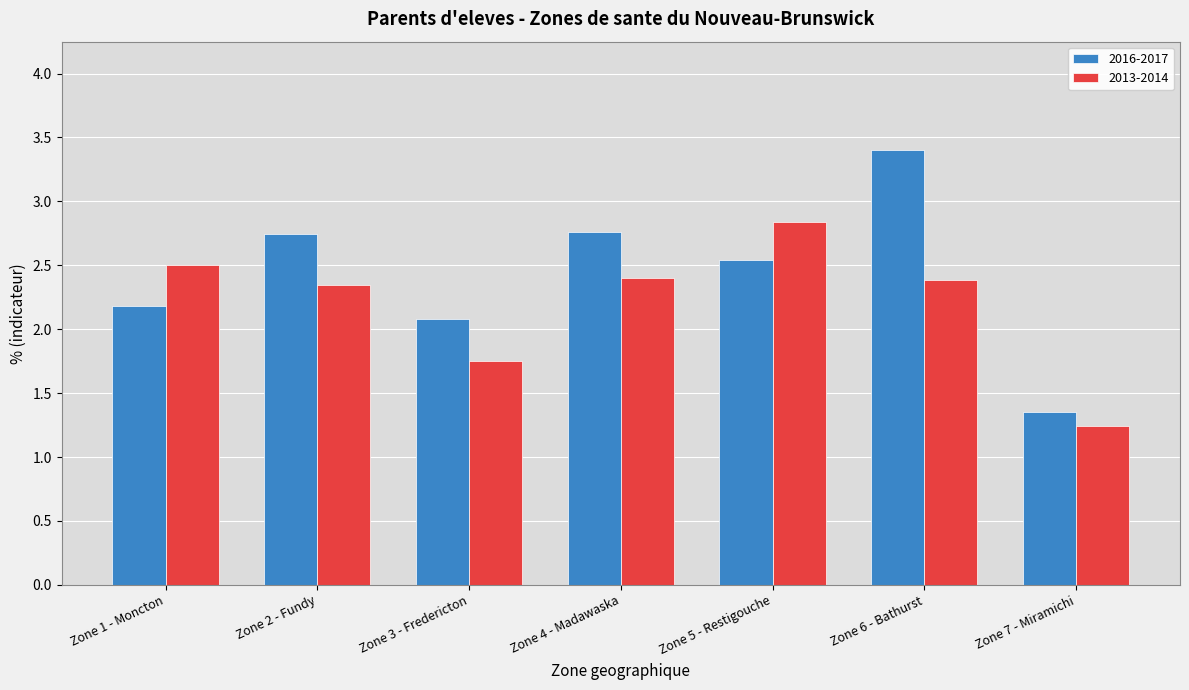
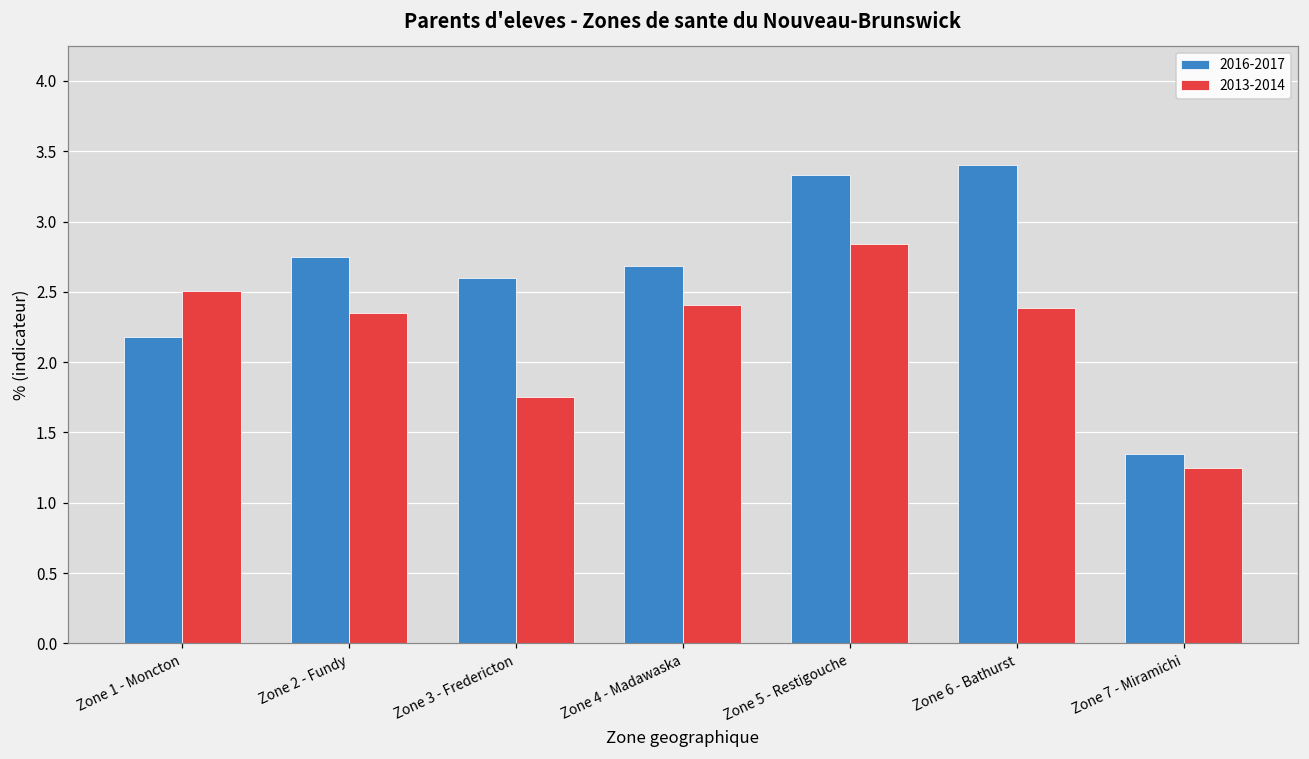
2016-2017, Zone 3 - Fredericton: 2.08 -> 2.60
2016-2017, Zone 4 - Madawaska: 2.76 -> 2.69
2016-2017, Zone 5 - Restigouche: 2.54 -> 3.33
